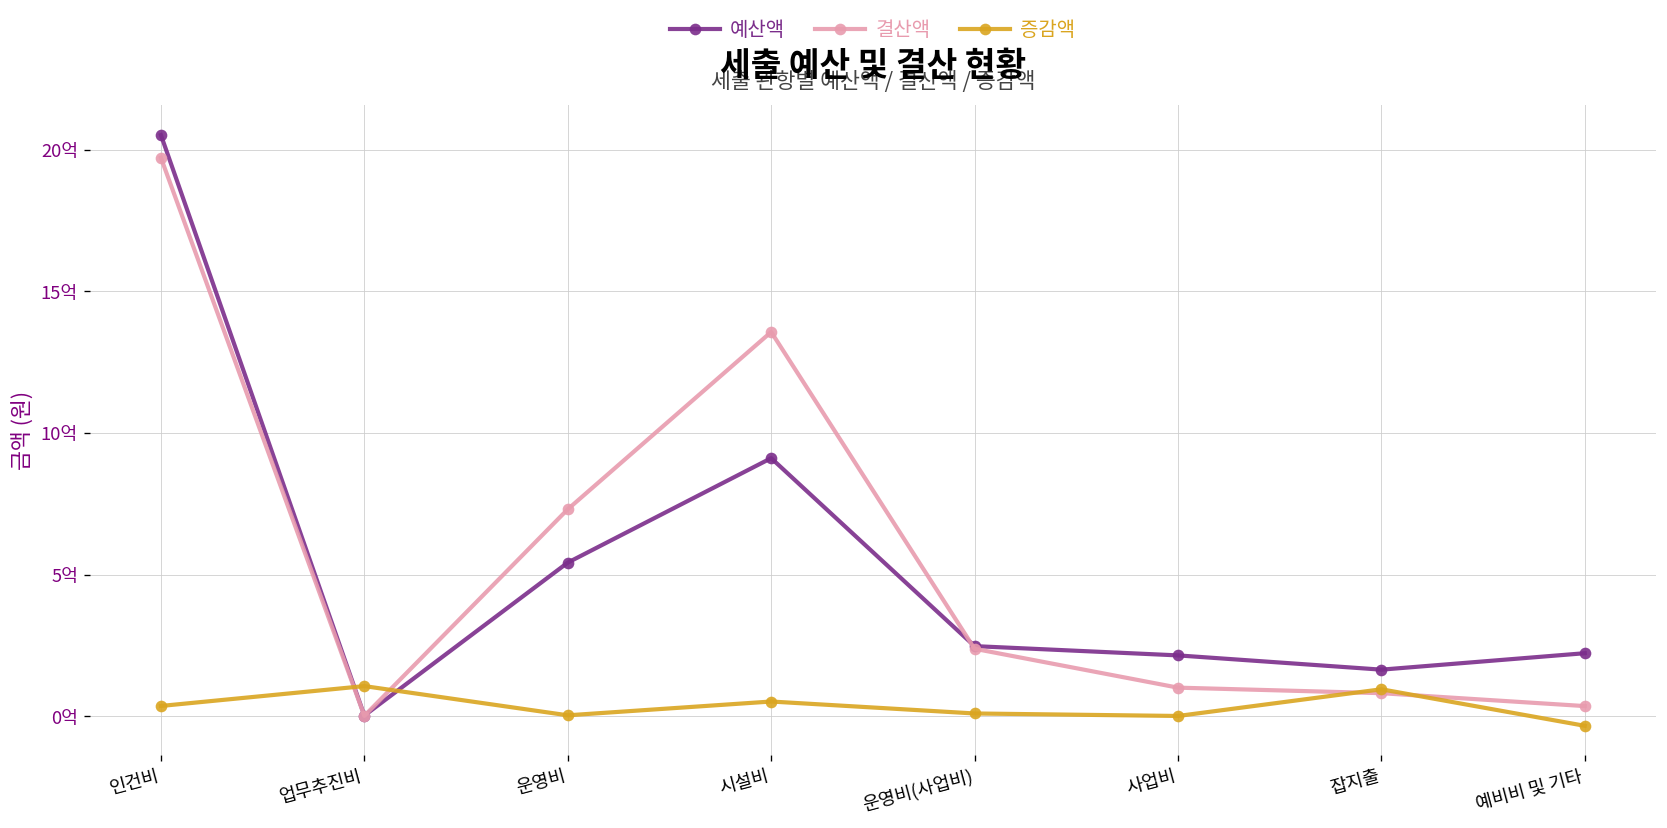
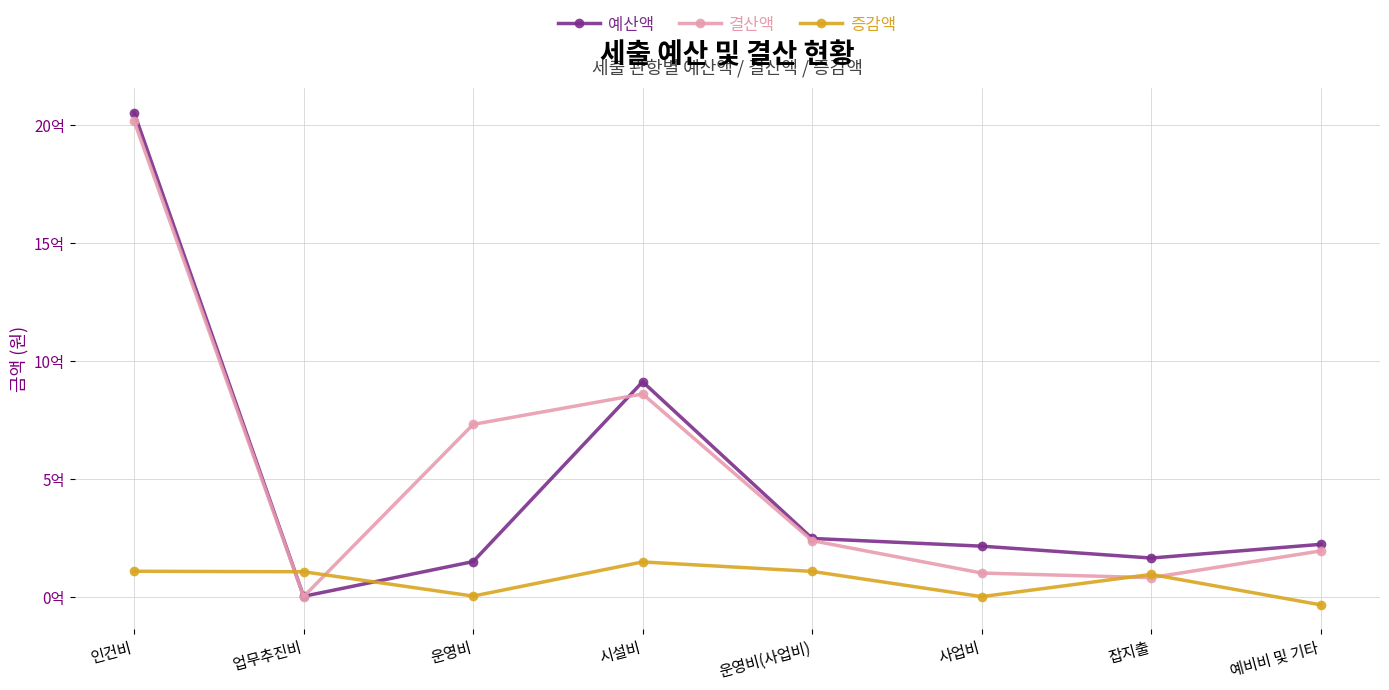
결산액, 인건비: 19.7억 -> 20.2억
증감액, 인건비: 0.4억 -> 1.1억
예산액, 운영비: 5.4억 -> 1.5억
결산액, 시설비: 13.6억 -> 8.6억
증감액, 시설비: 0.5억 -> 1.5억
증감액, 운영비(사업비): 0.1억 -> 1.1억
결산액, 예비비 및 기타: 0.4억 -> 1.9억
